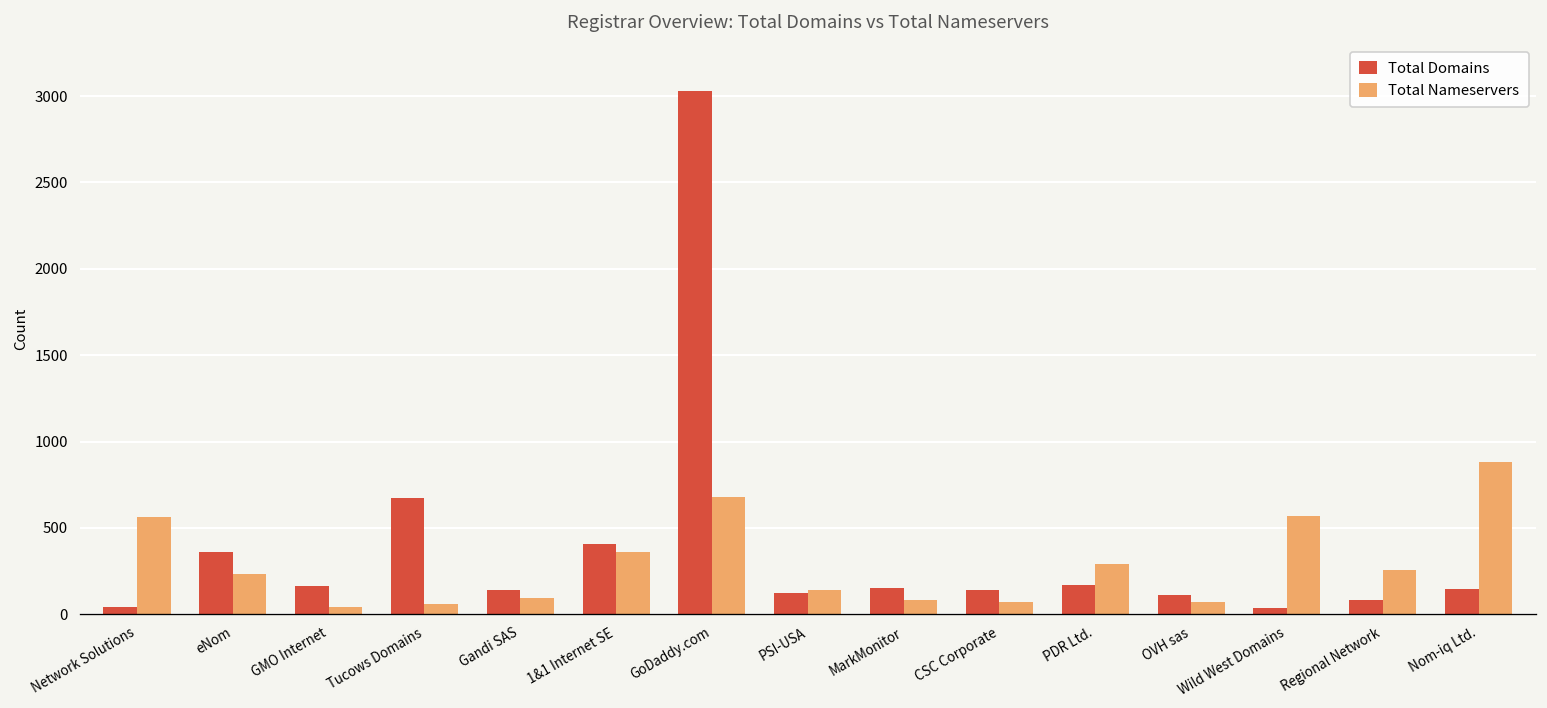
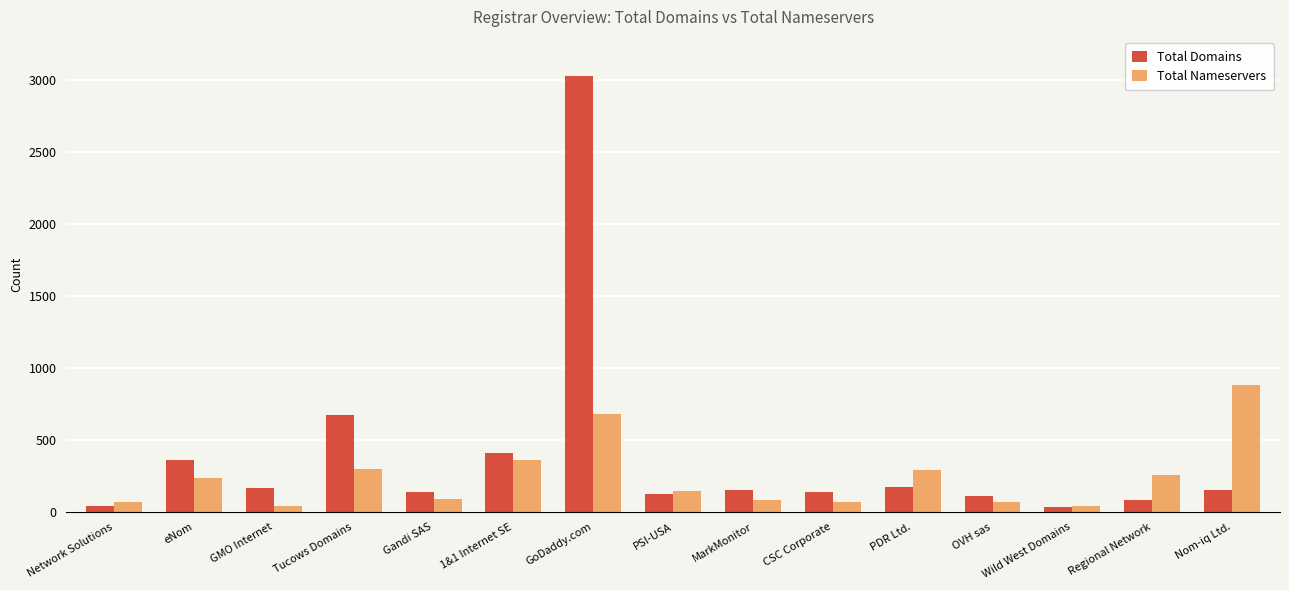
Total Nameservers, Network Solutions: 560 -> 70
Total Nameservers, Tucows Domains: 60 -> 300
Total Nameservers, Wild West Domains: 570 -> 40
